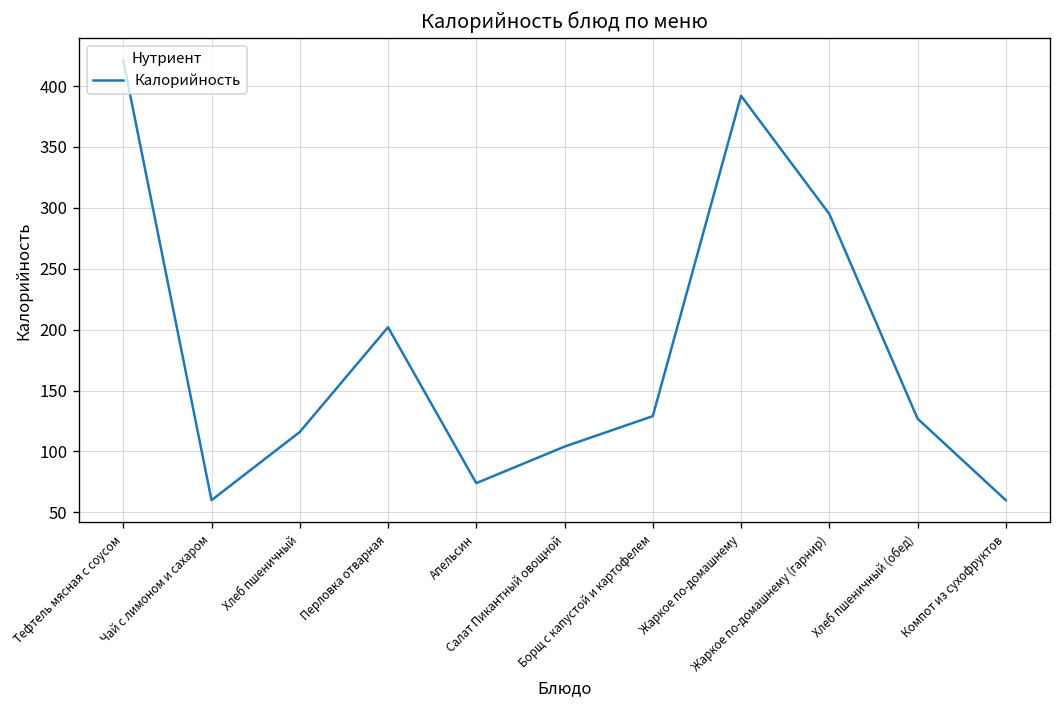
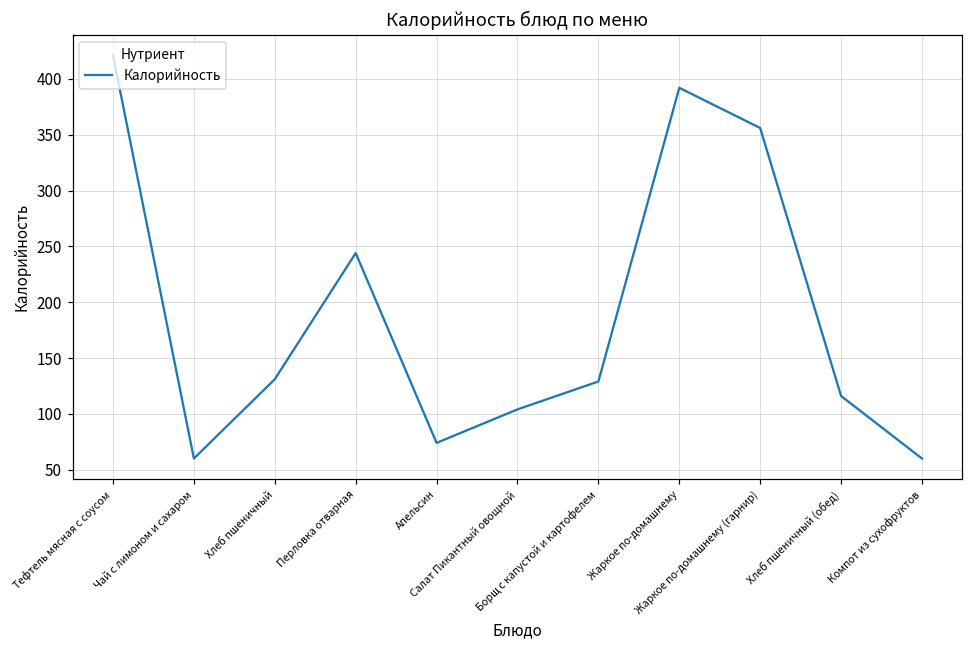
Хлеб пшеничный: 116 -> 131
Перловка отварная: 202 -> 244
Жаркое по-домашнему (гарнир): 295 -> 356
Хлеб пшеничный (обед): 127 -> 116
